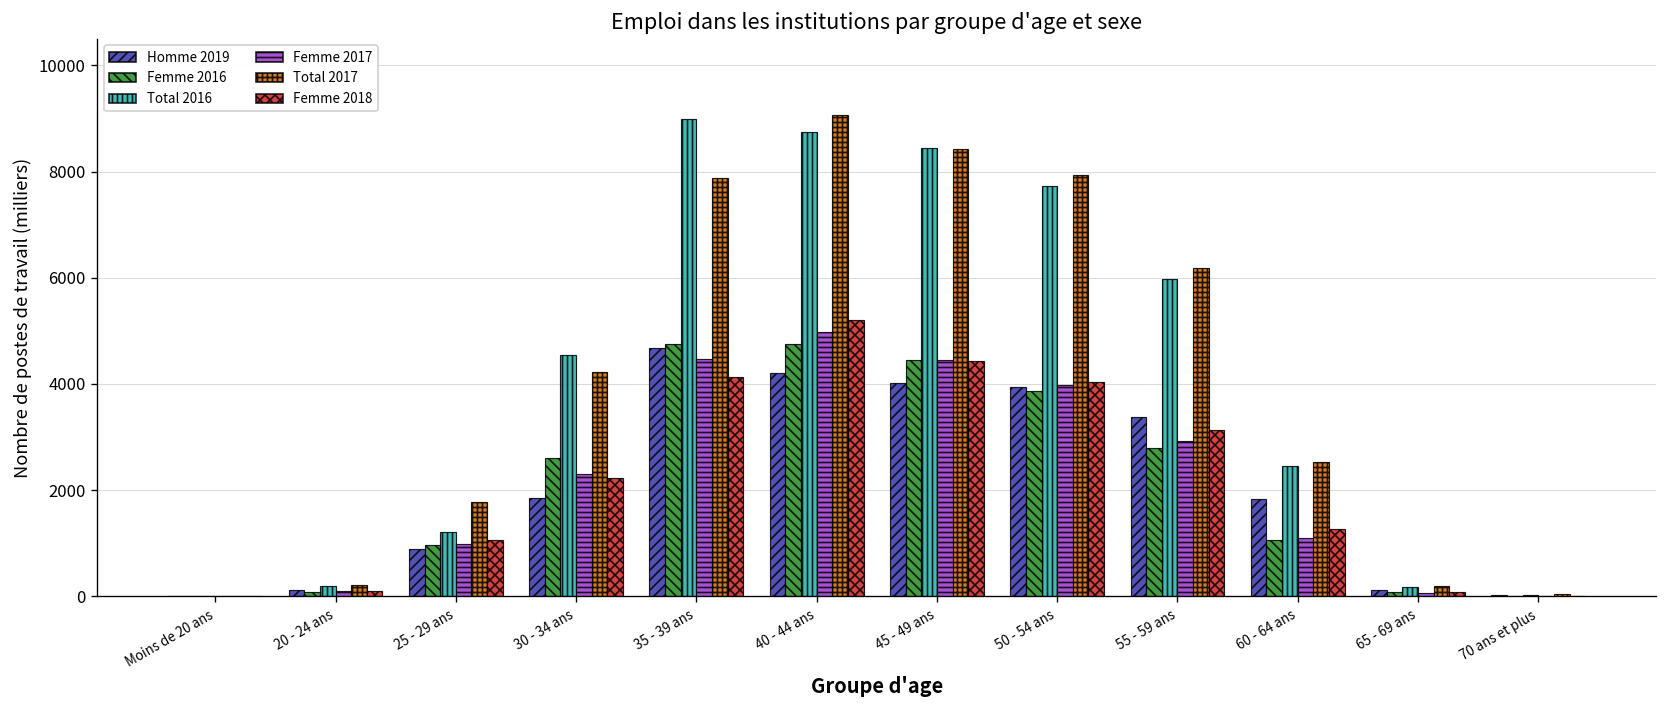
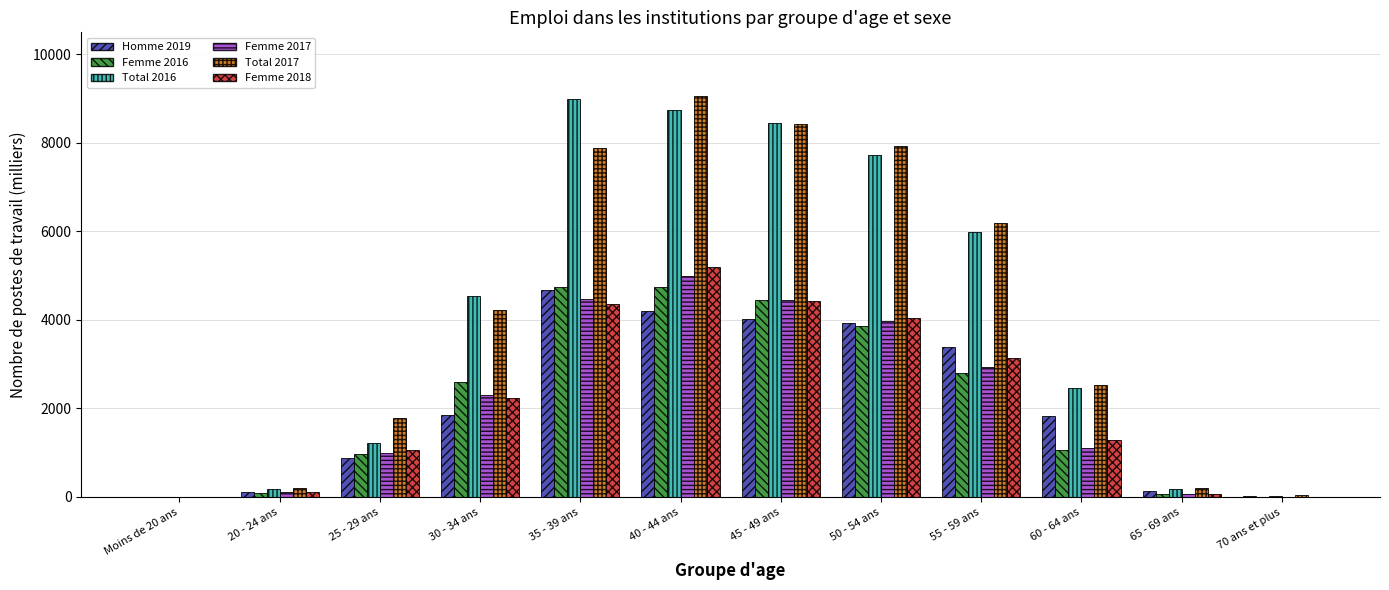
Femme 2018, 35 - 39 ans: 4100 -> 4400
